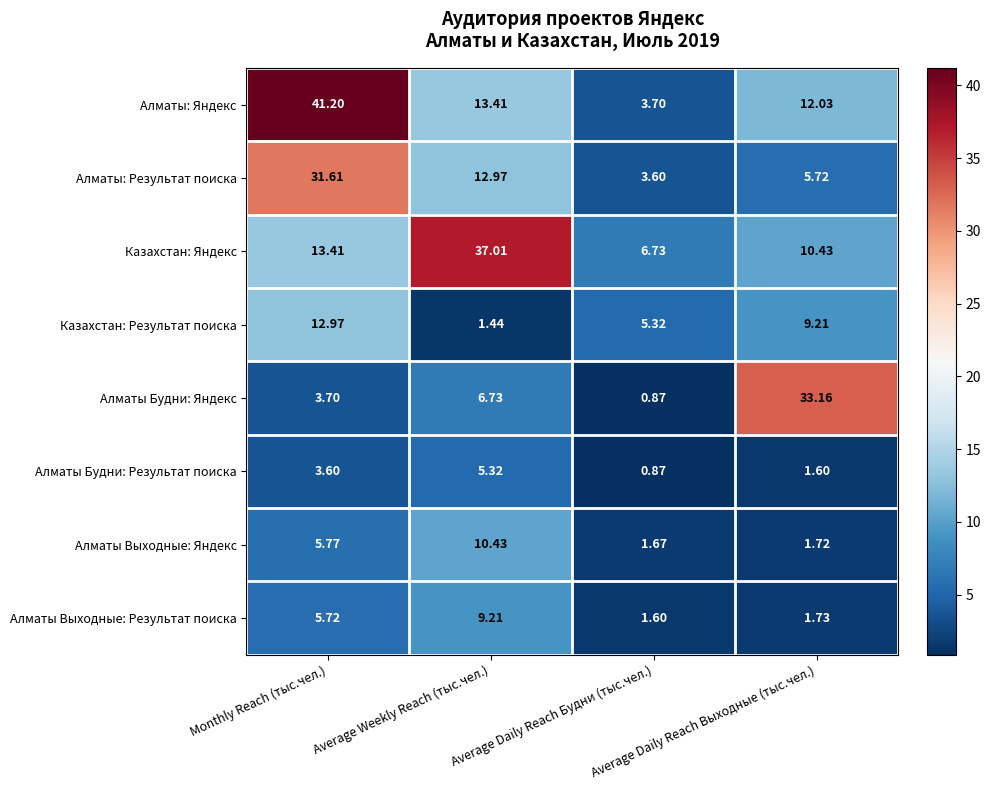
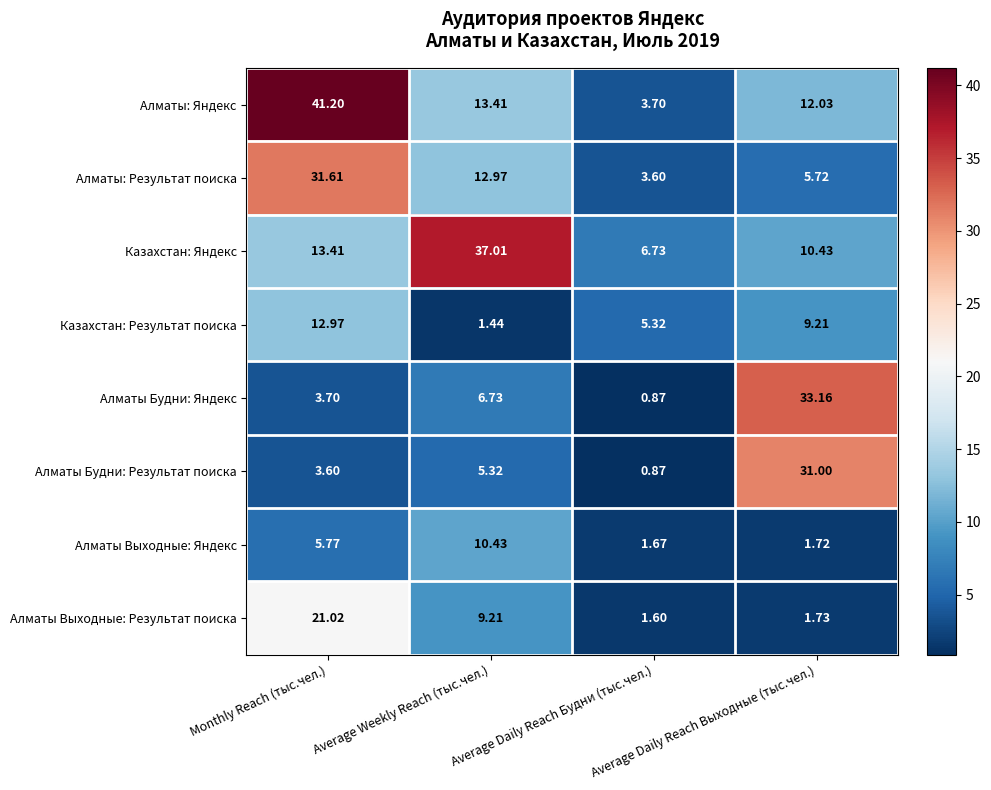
Алматы Будни: Результат поиска, Average Daily Reach Выходные (тыс.чел.): 1.60 -> 31.00
Алматы Выходные: Результат поиска, Monthly Reach (тыс.чел.): 5.72 -> 21.02
